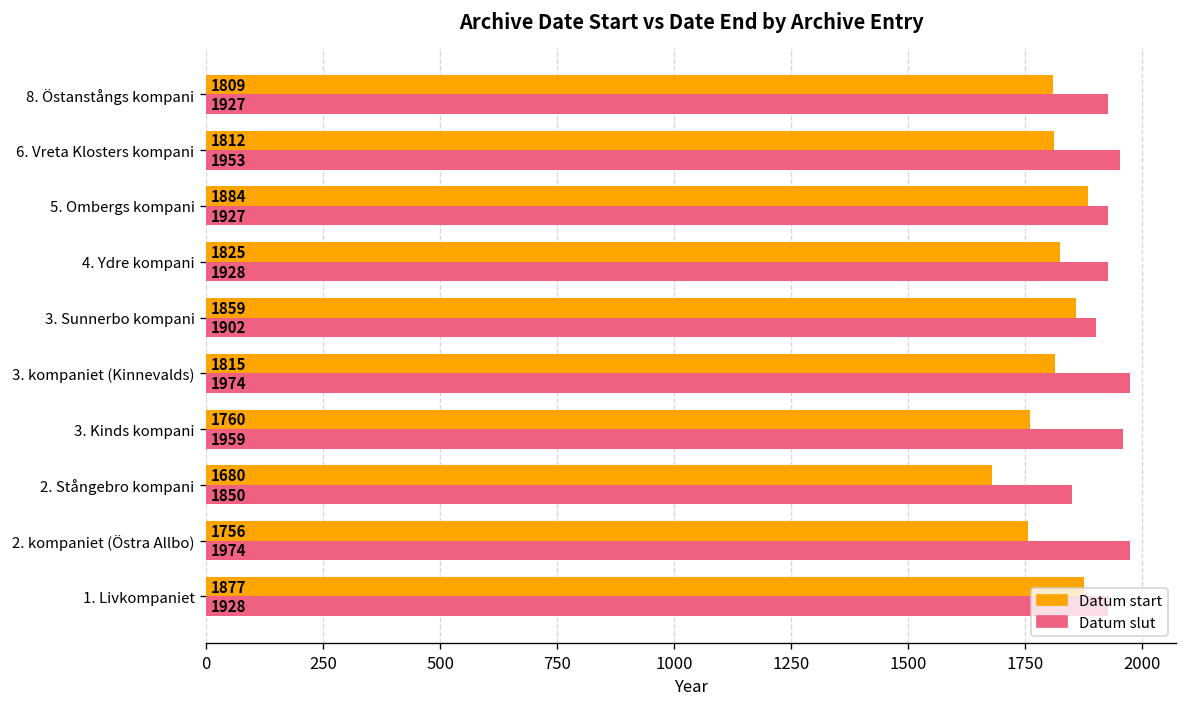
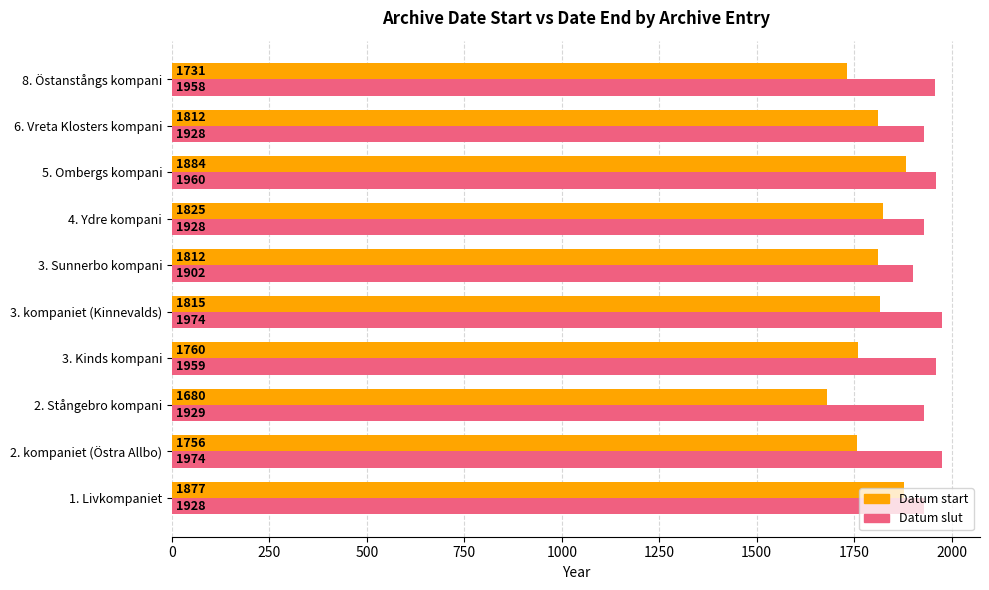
Datum start, 8. Östanstångs kompani: 1809 -> 1731
Datum slut, 8. Östanstångs kompani: 1927 -> 1958
Datum slut, 6. Vreta Klosters kompani: 1953 -> 1928
Datum slut, 5. Ombergs kompani: 1927 -> 1960
Datum start, 3. Sunnerbo kompani: 1859 -> 1812
Datum slut, 2. Stångebro kompani: 1850 -> 1929
